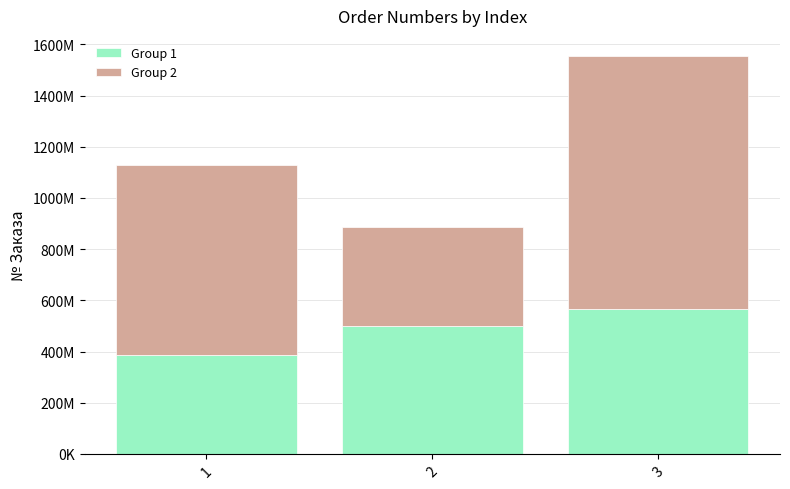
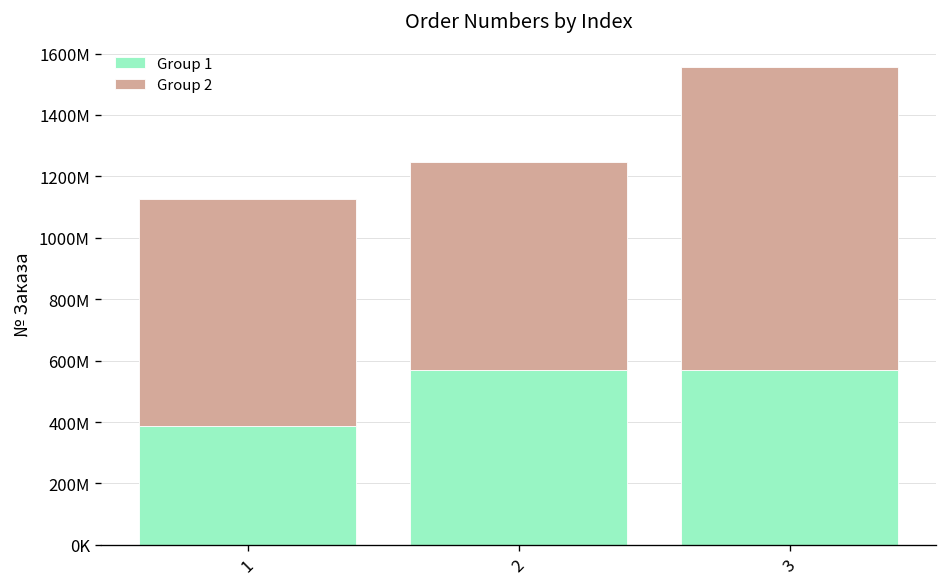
Group 1, 2: 500000000 -> 570000000
Group 2, 2: 390000000 -> 680000000
